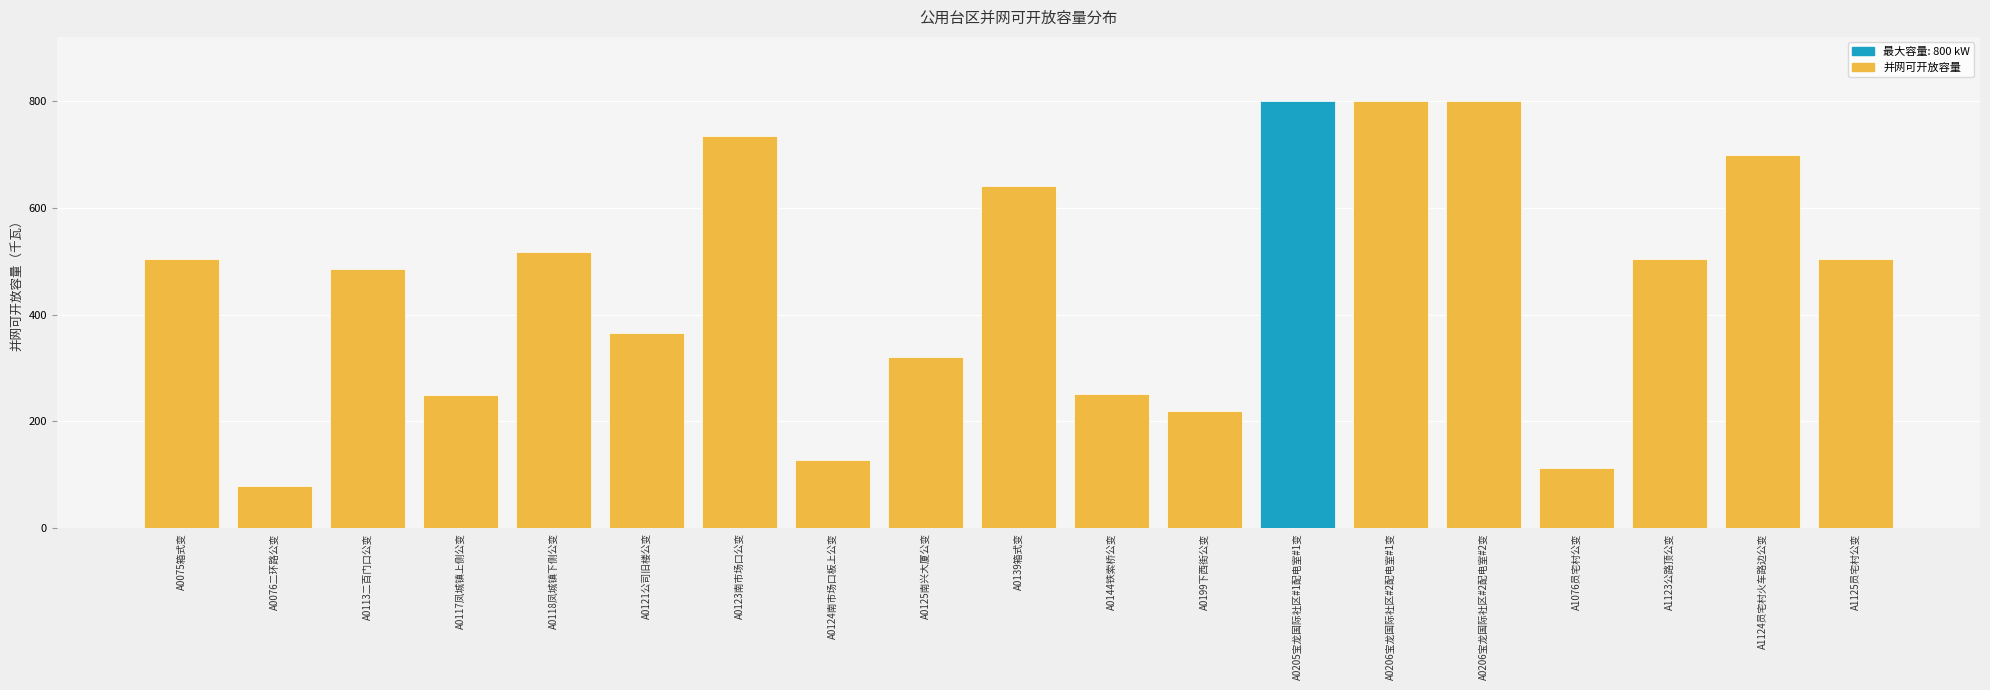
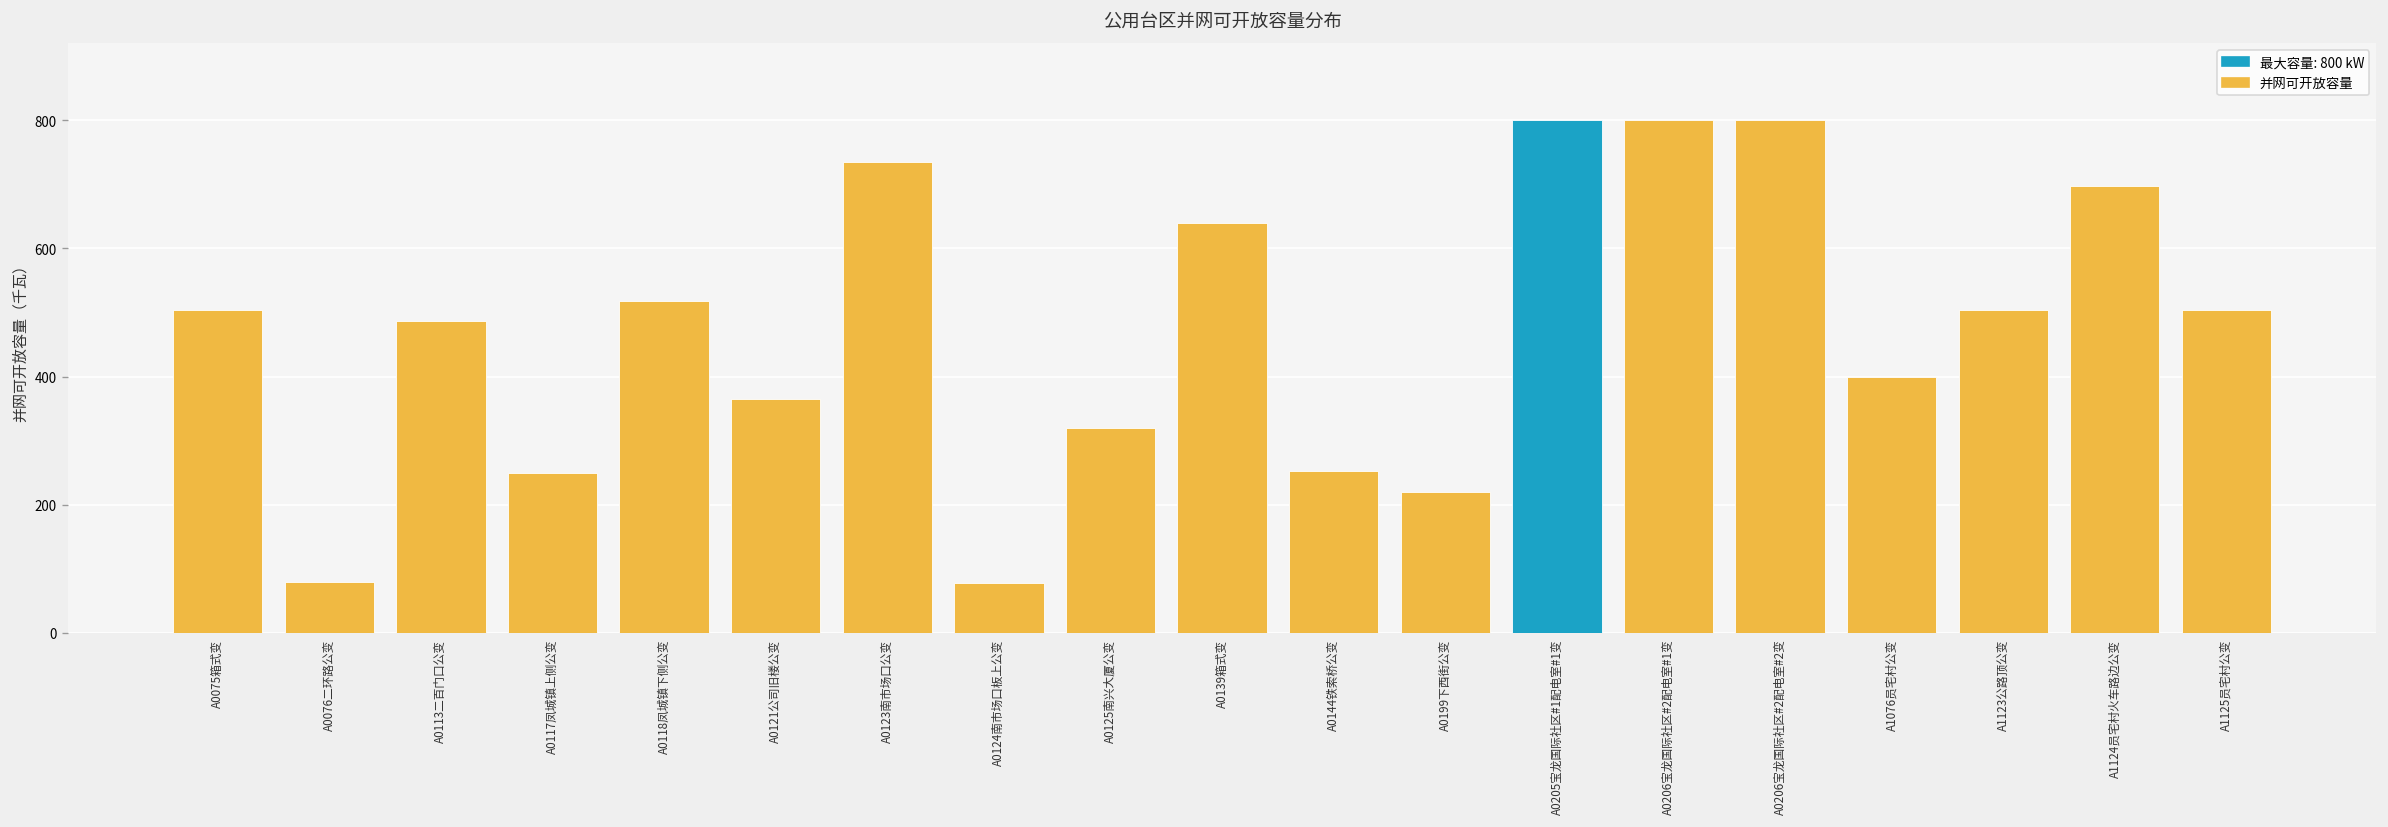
A0124南市场口板上公变: 130 -> 80
A1076员宅村公变: 110 -> 400
